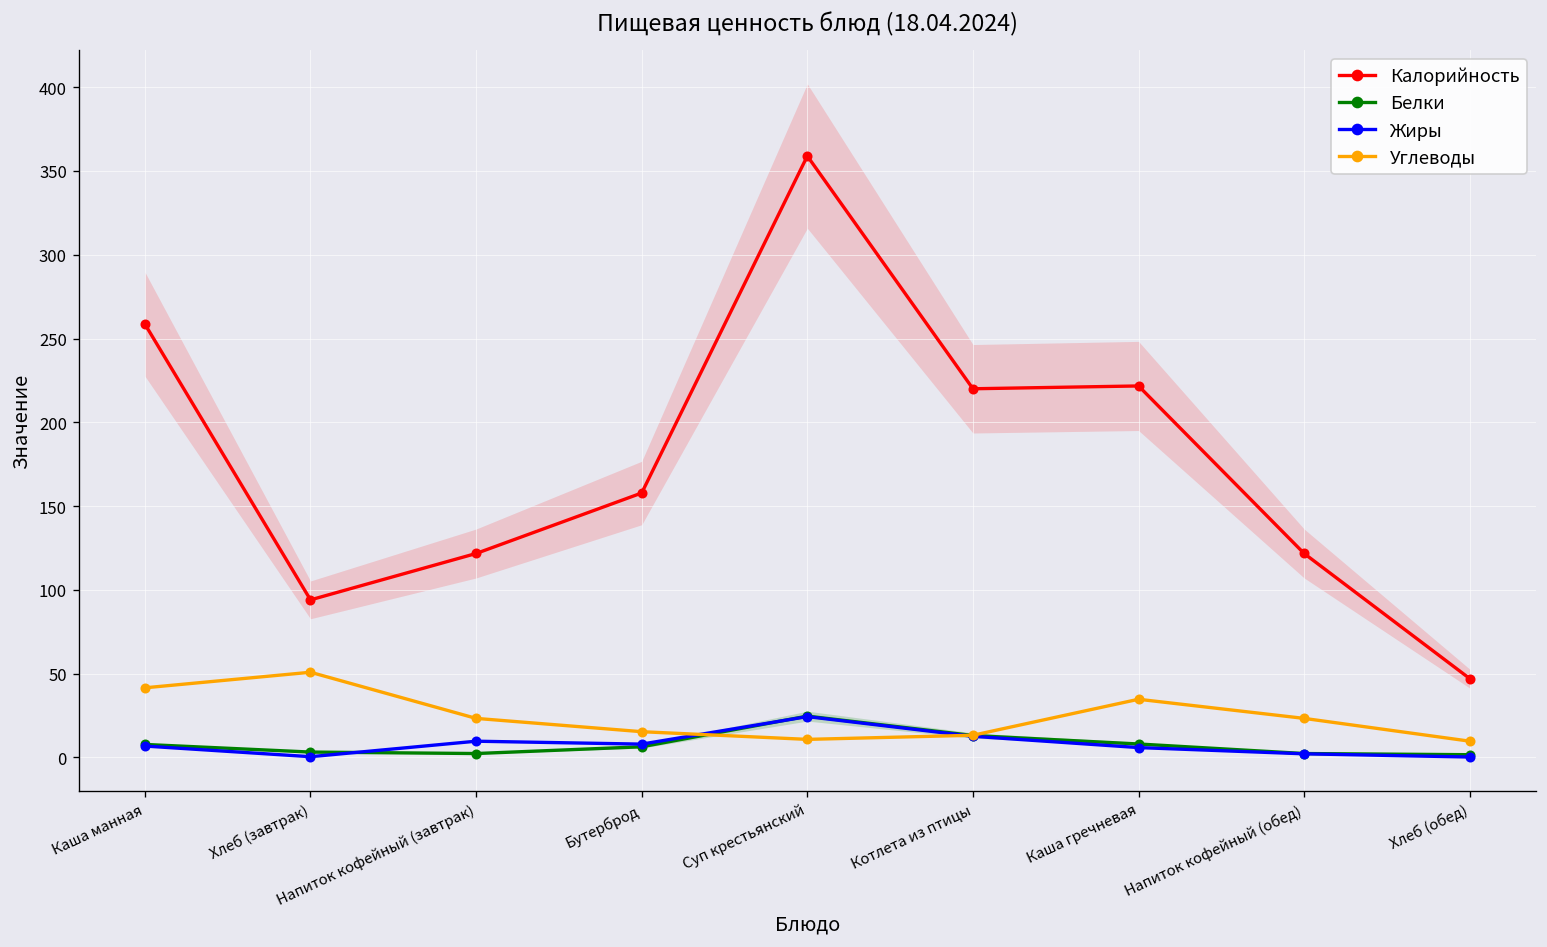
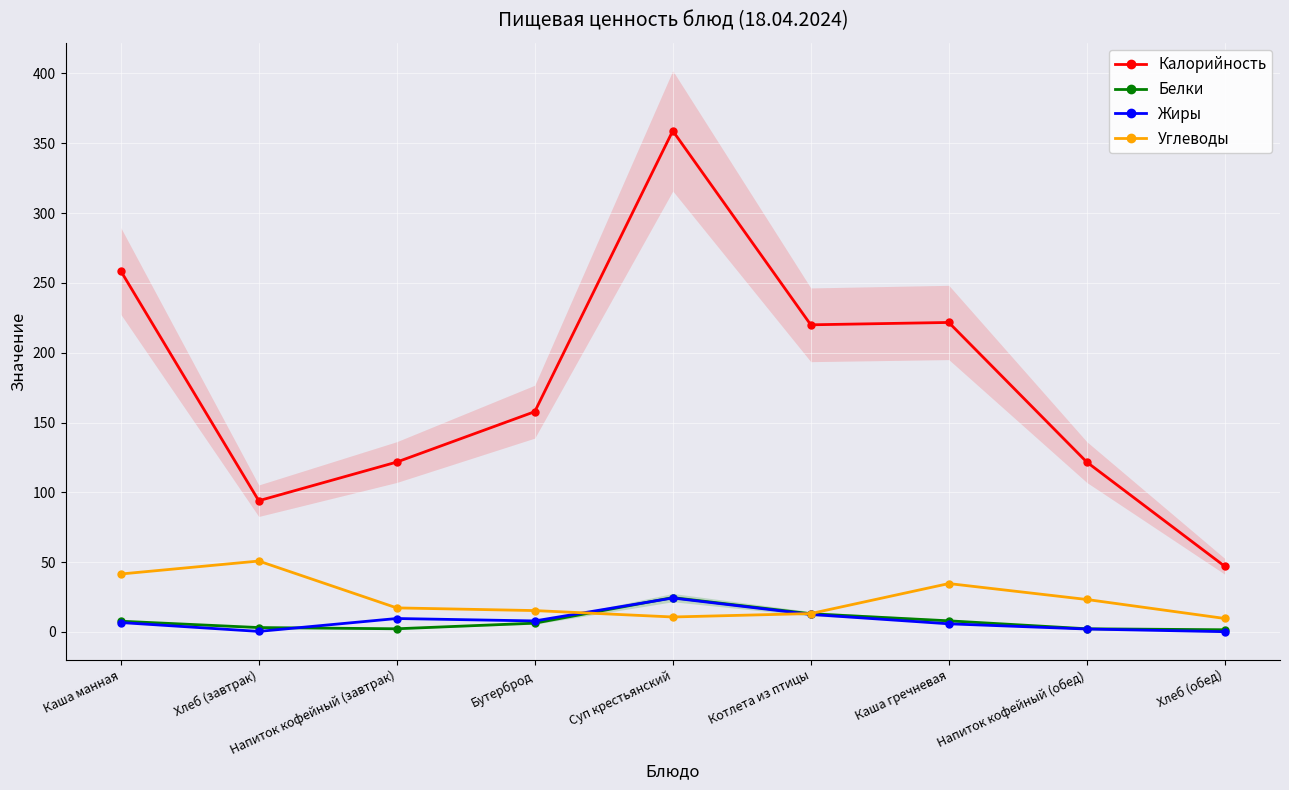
Углеводы, Напиток кофейный (завтрак): 23 -> 17
